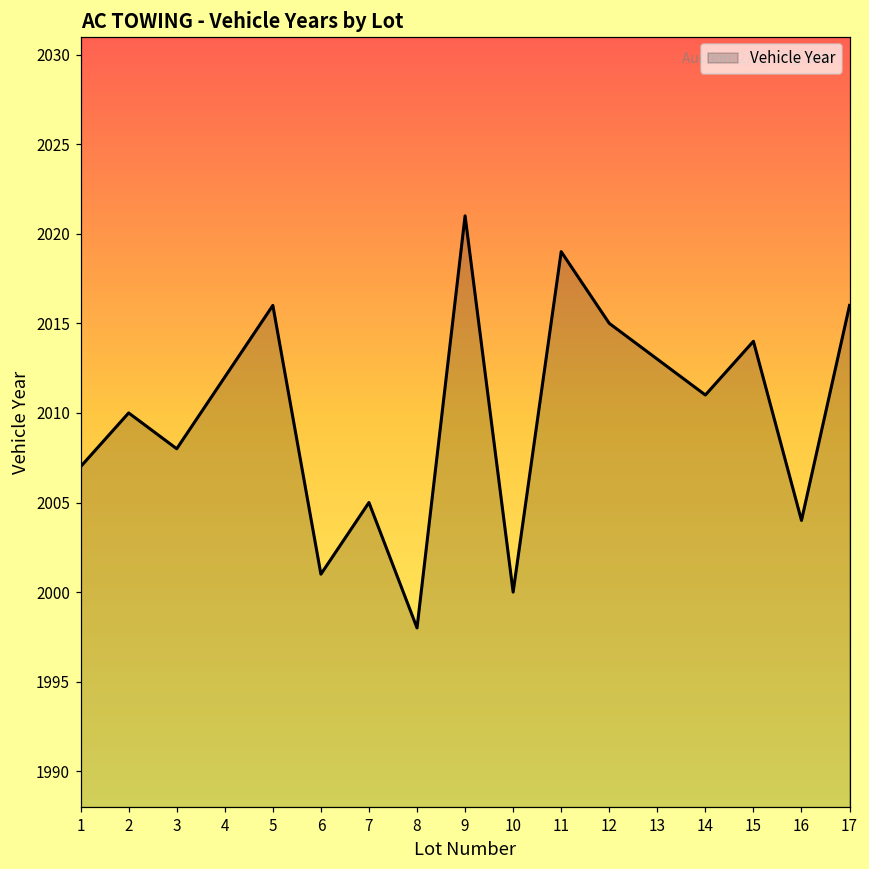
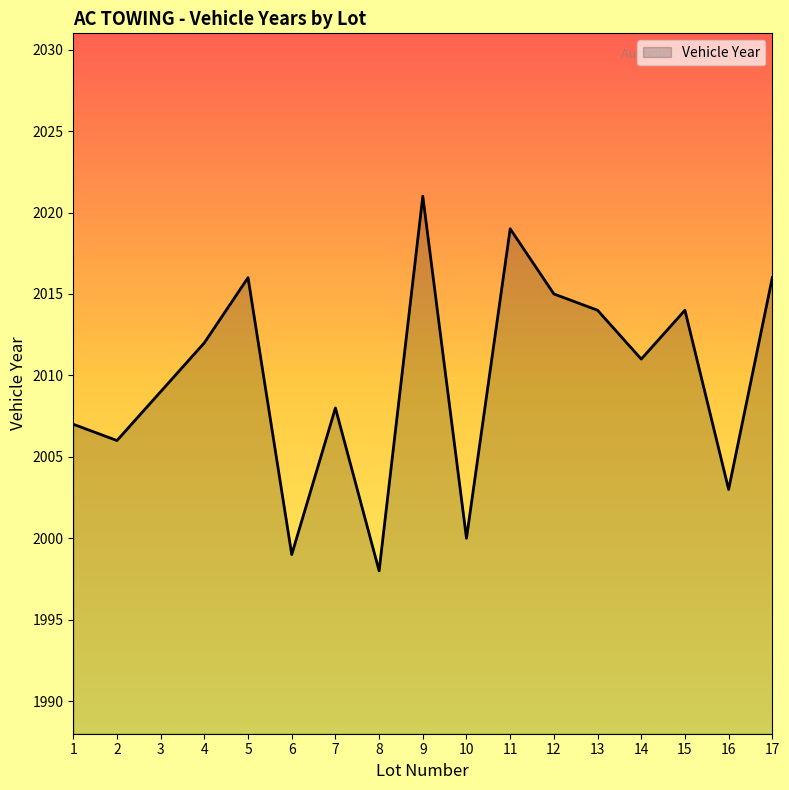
2: 2010 -> 2006
3: 2008 -> 2009
6: 2001 -> 1999
7: 2005 -> 2008
13: 2013 -> 2014
16: 2004 -> 2003
